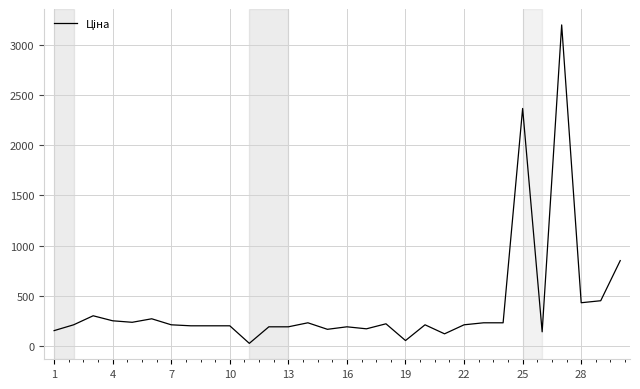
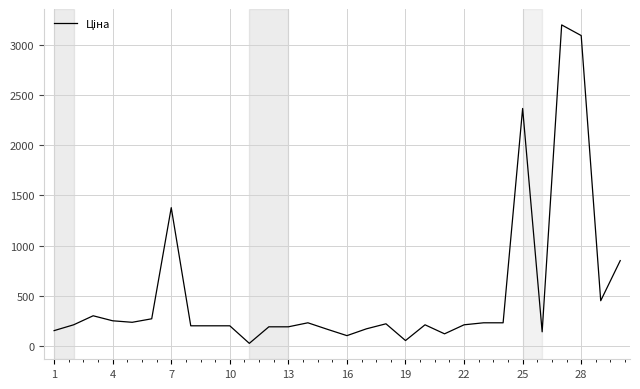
7: 210 -> 1380
16: 190 -> 100
28: 430 -> 3090
